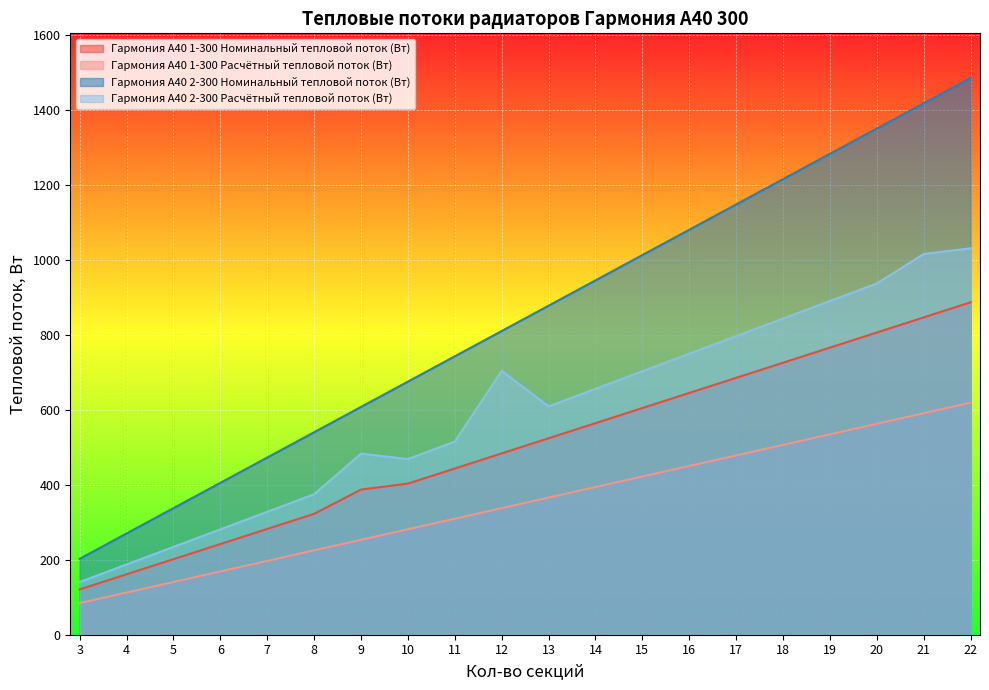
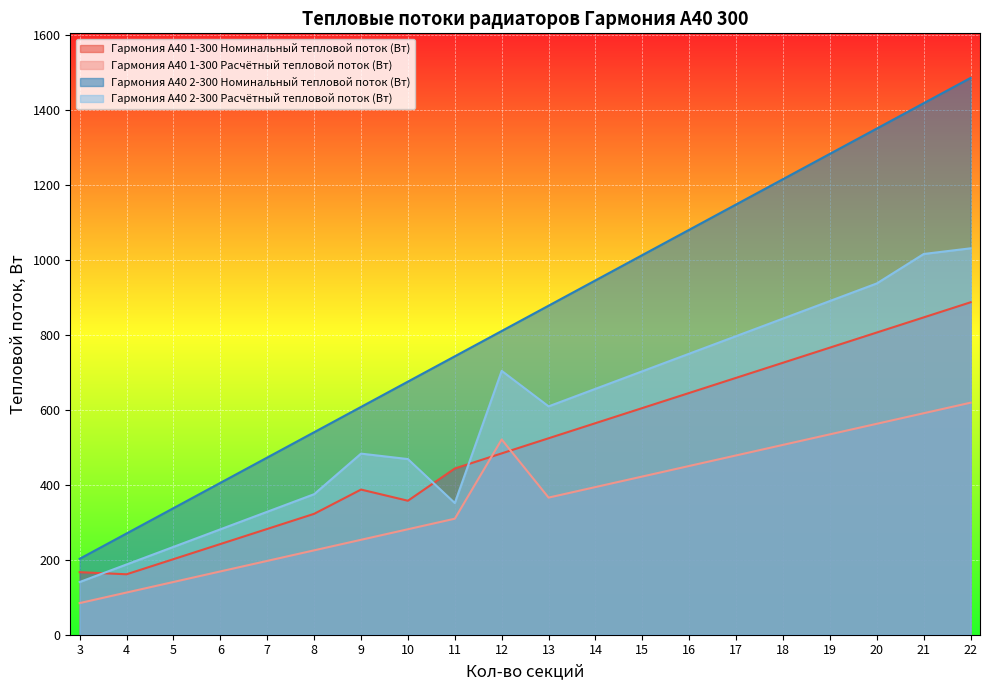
Гармония А40 1-300 Номинальный тепловой поток (Вт), 3: 120 -> 170
Гармония А40 1-300 Номинальный тепловой поток (Вт), 10: 400 -> 360
Гармония А40 2-300 Расчётный тепловой поток (Вт), 11: 520 -> 350
Гармония А40 1-300 Расчётный тепловой поток (Вт), 12: 340 -> 520
